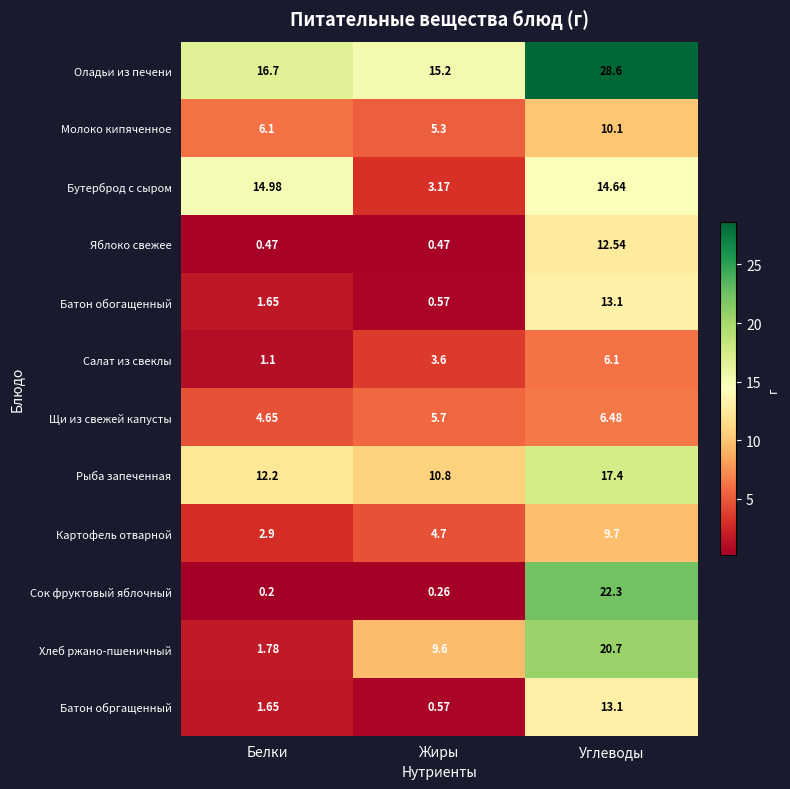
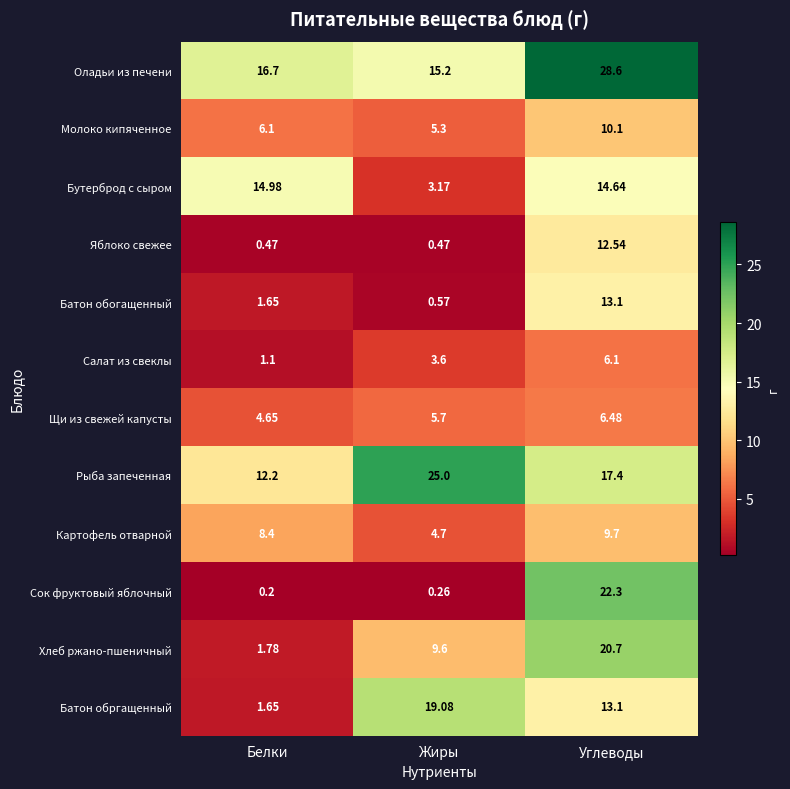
Рыба запеченная, Жиры: 10.8 -> 25.0
Картофель отварной, Белки: 2.9 -> 8.4
Батон обргащенный, Жиры: 0.57 -> 19.08
